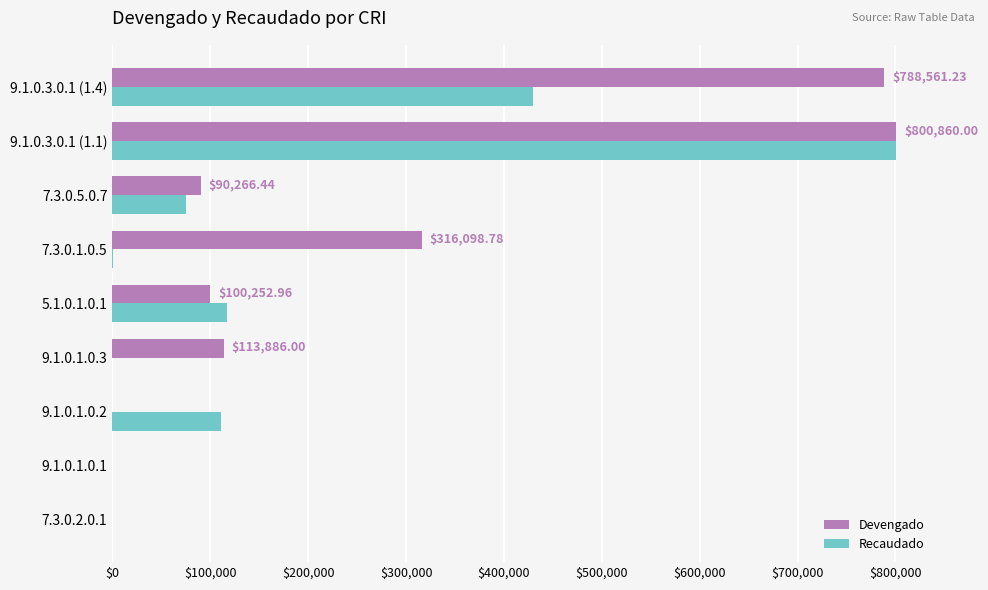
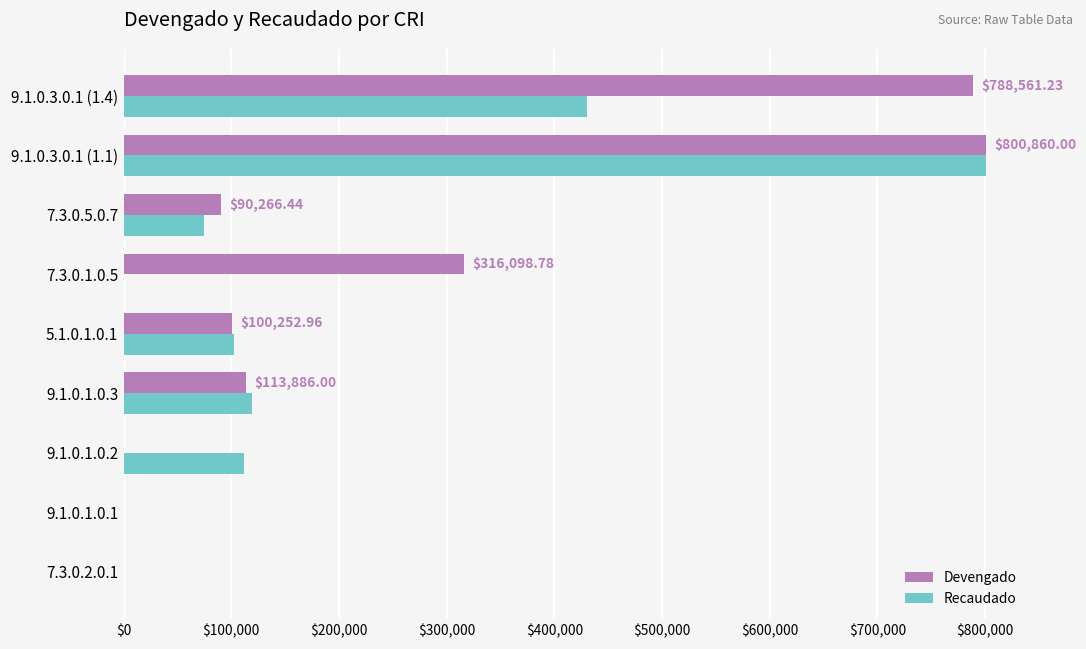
Recaudado, 5.1.0.1.0.1: $120,000 -> $100,000
Recaudado, 9.1.0.1.0.3: $0 -> $120,000
